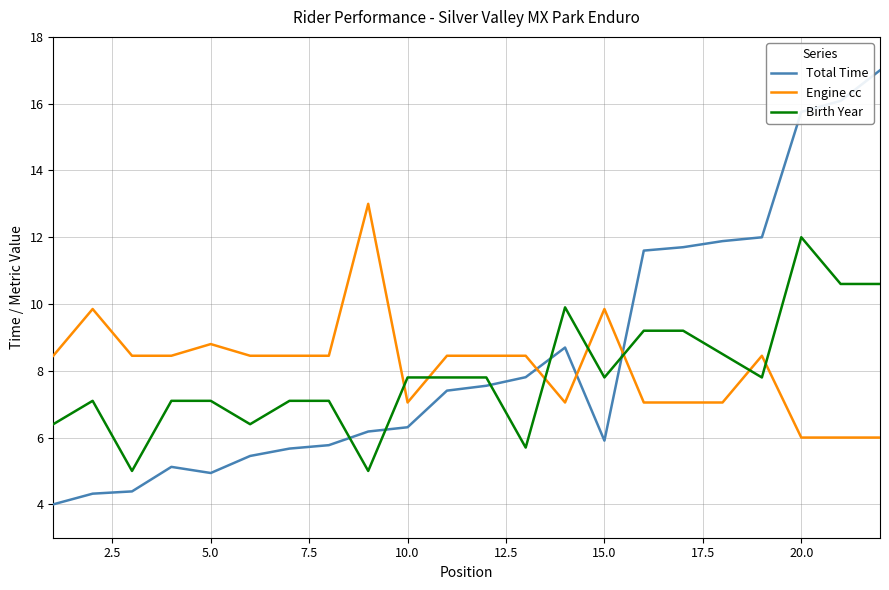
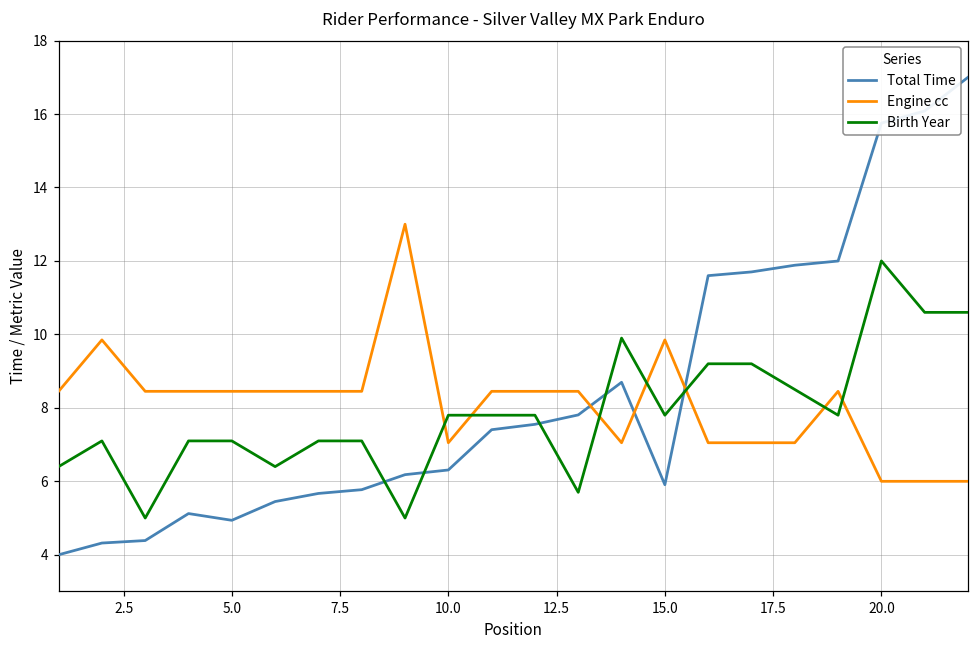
Engine cc, 5.0: 8.8 -> 8.5
